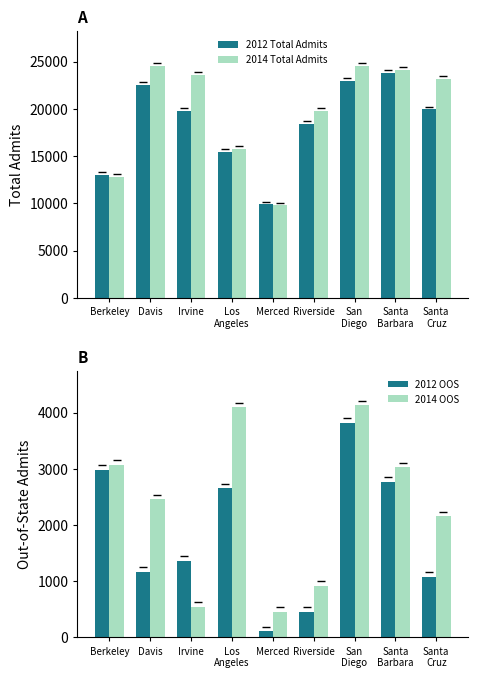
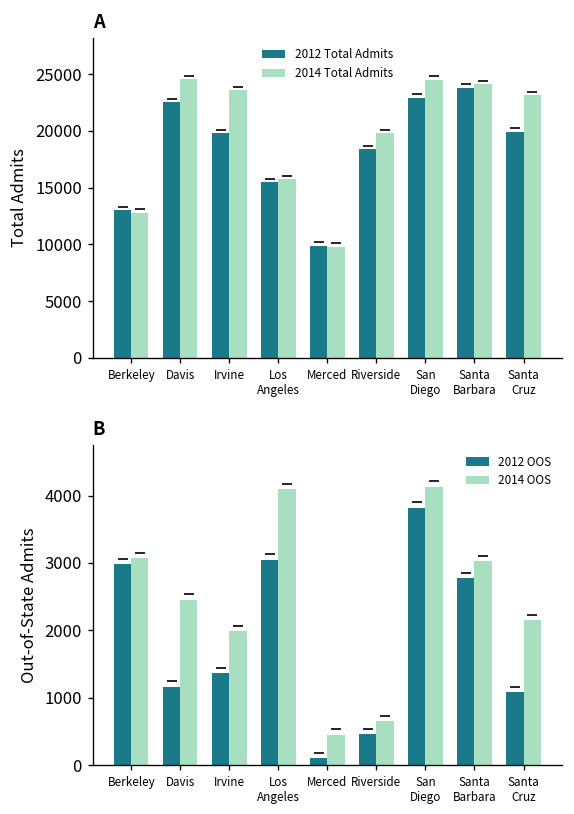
B, 2014 OOS, Irvine: 500 -> 2000
B, 2012 OOS, Los Angeles: 2700 -> 3000
B, 2014 OOS, Riverside: 900 -> 600
